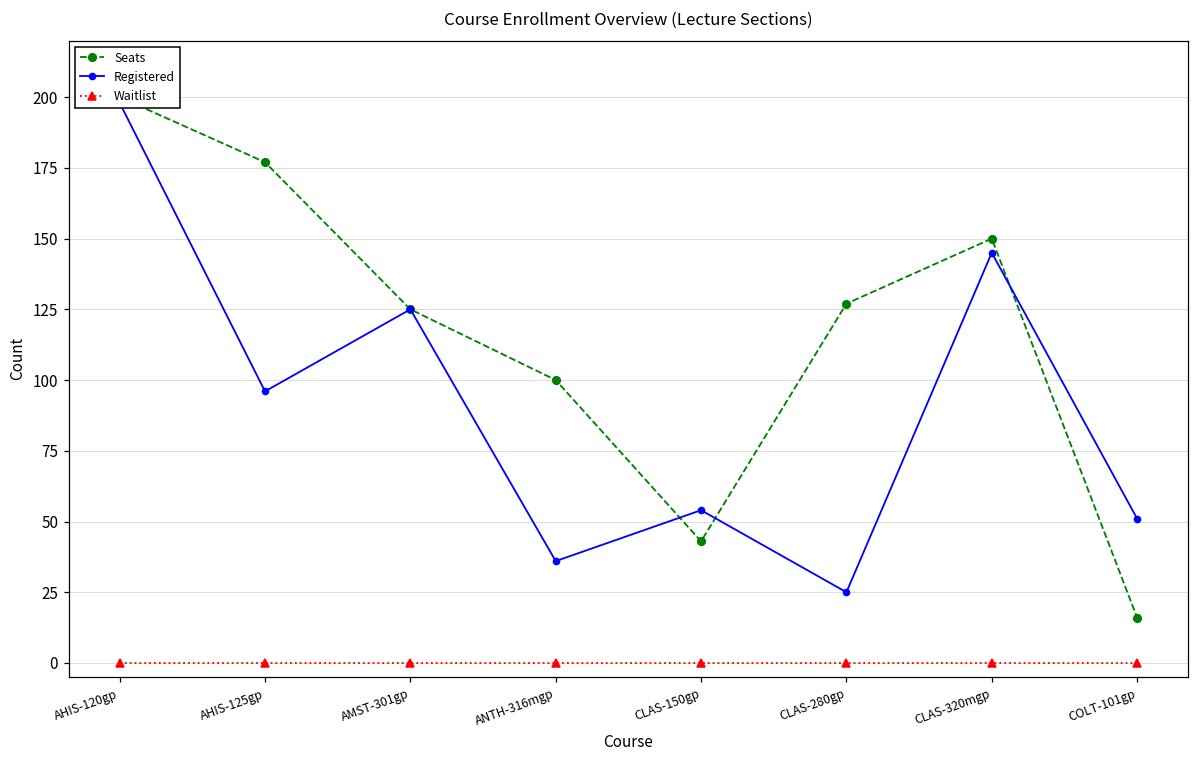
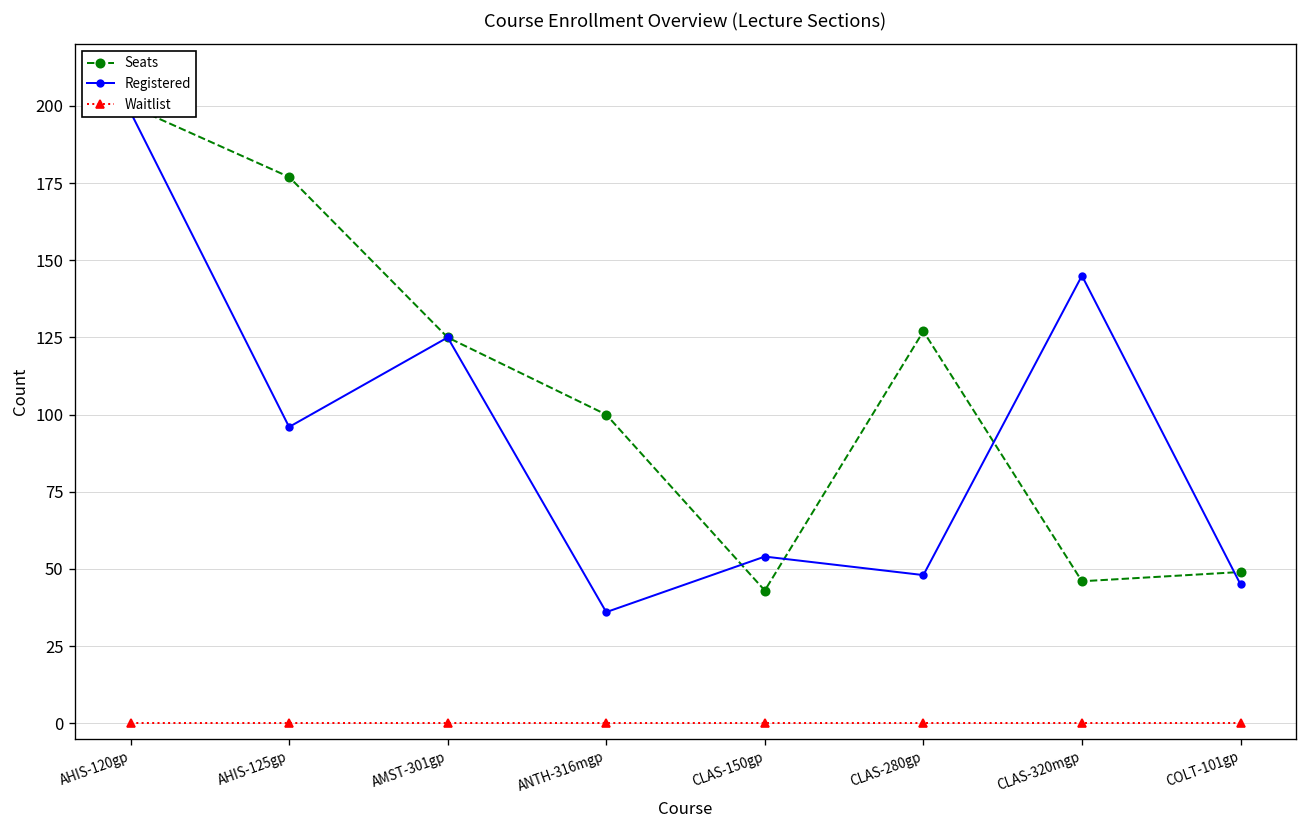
Registered, CLAS-280gp: 25 -> 48
Seats, CLAS-320mgp: 150 -> 46
Seats, COLT-101gp: 16 -> 49
Registered, COLT-101gp: 51 -> 45
